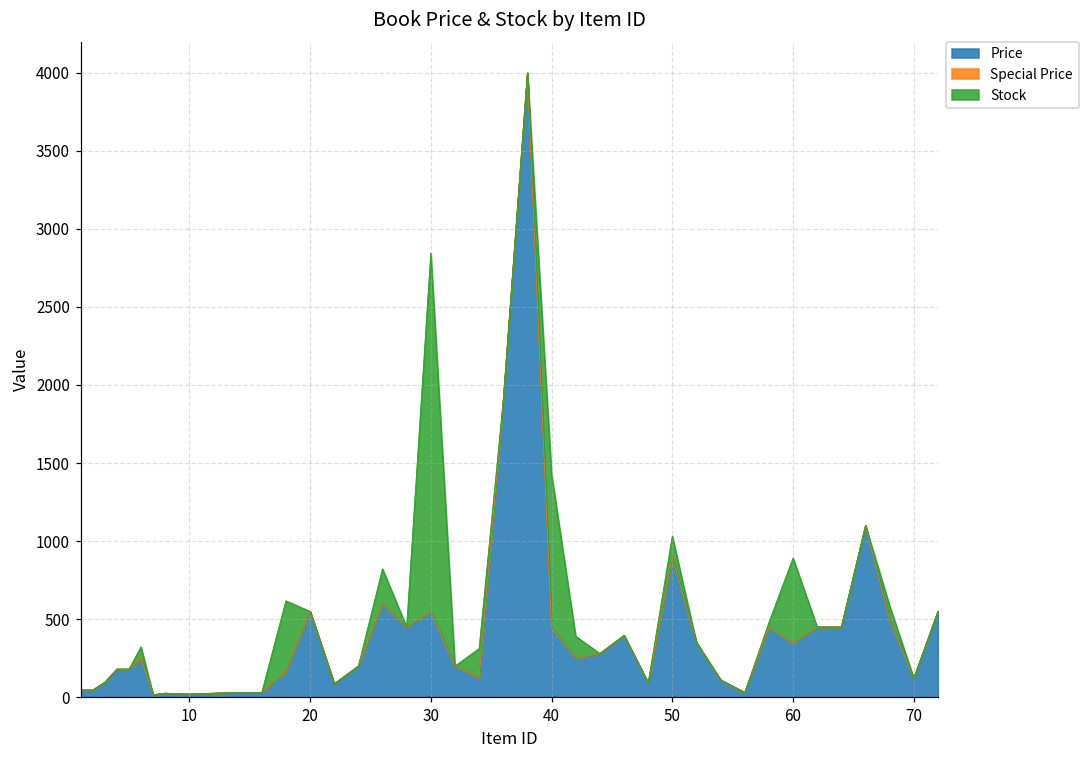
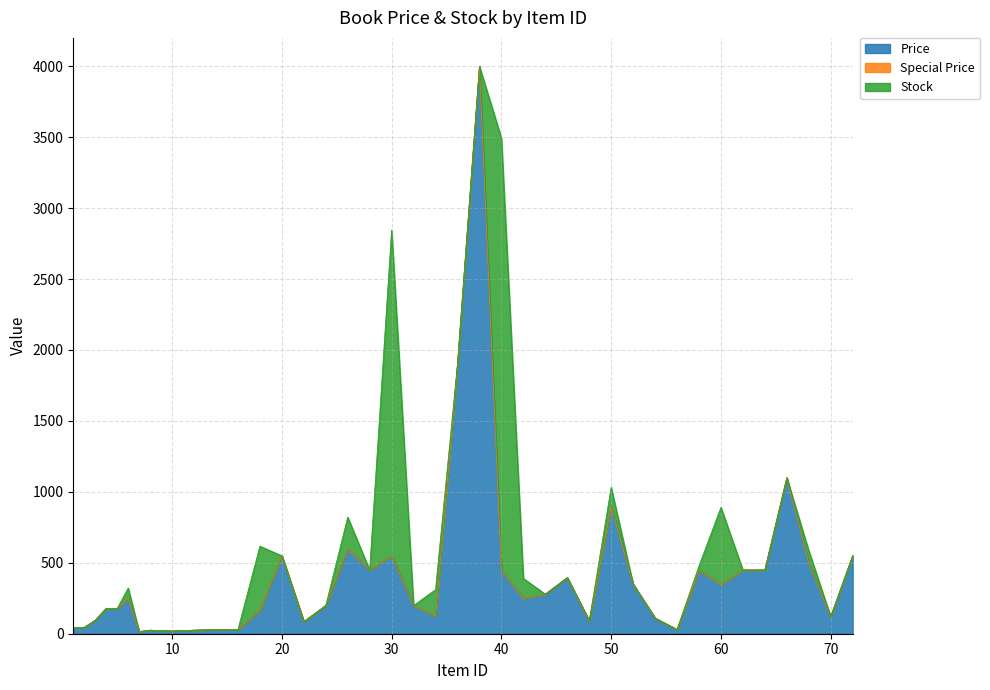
Stock, 40: 980 -> 3050
